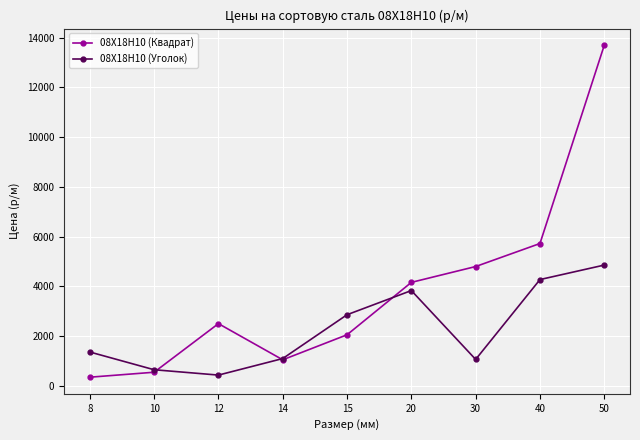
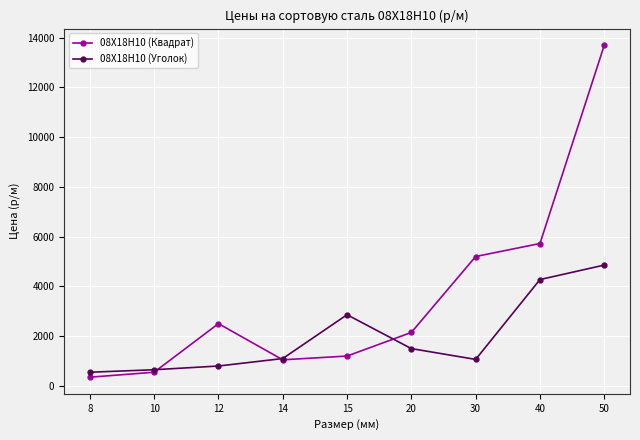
08Х18Н10 (Уголок), 8: 1400 -> 600
08Х18Н10 (Уголок), 12: 400 -> 800
08Х18Н10 (Квадрат), 15: 2100 -> 1200
08Х18Н10 (Квадрат), 20: 4200 -> 2200
08Х18Н10 (Уголок), 20: 3800 -> 1500
08Х18Н10 (Квадрат), 30: 4800 -> 5200
